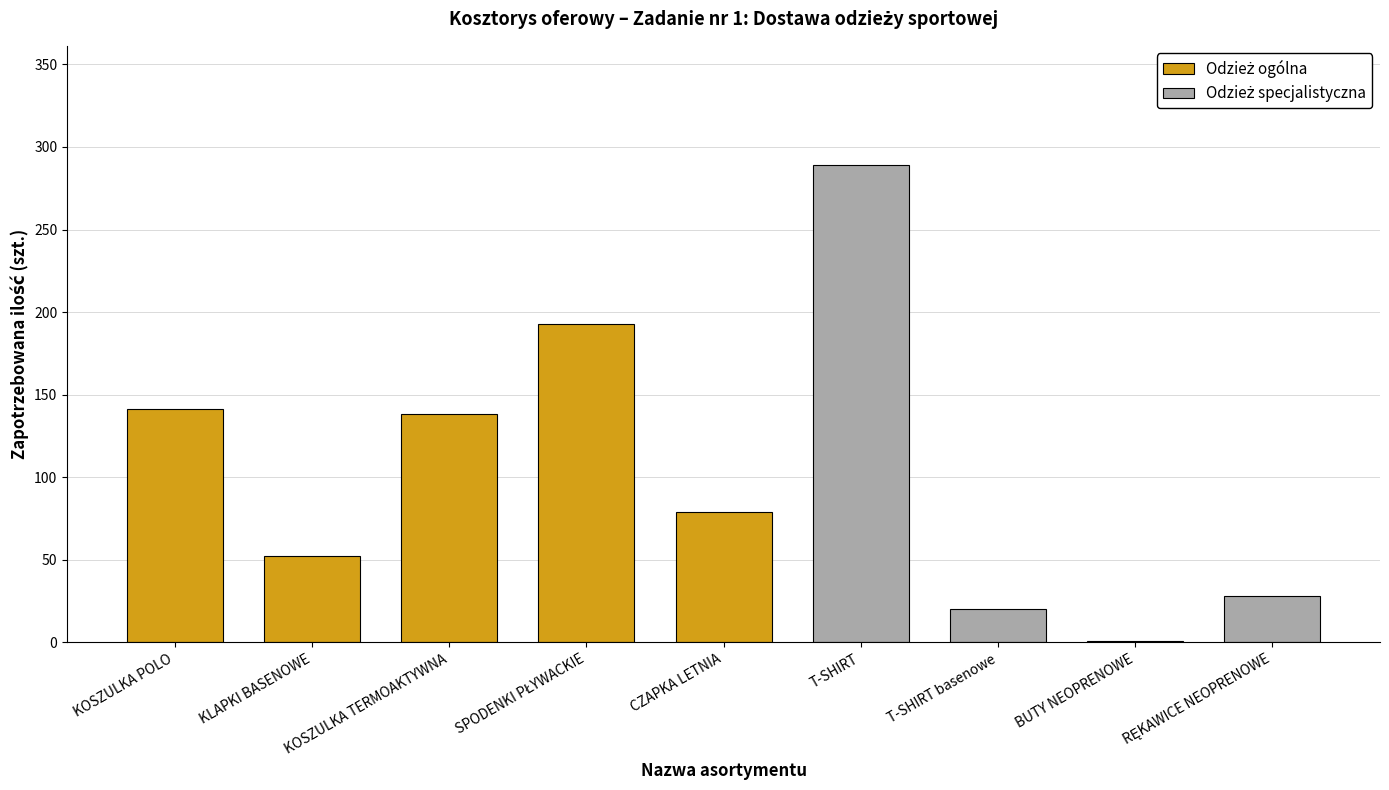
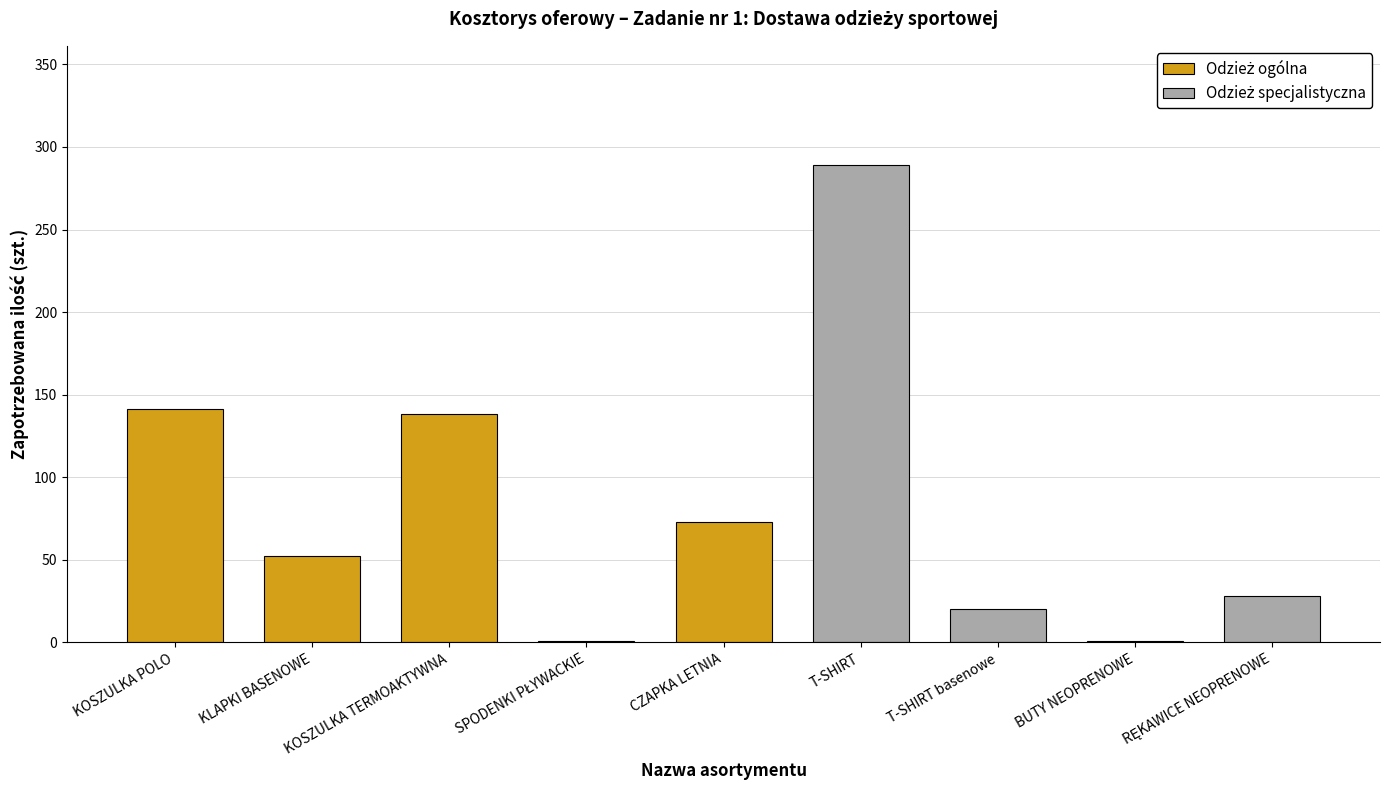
SPODENKI PŁYWACKIE: 193 -> 1
CZAPKA LETNIA: 79 -> 73
